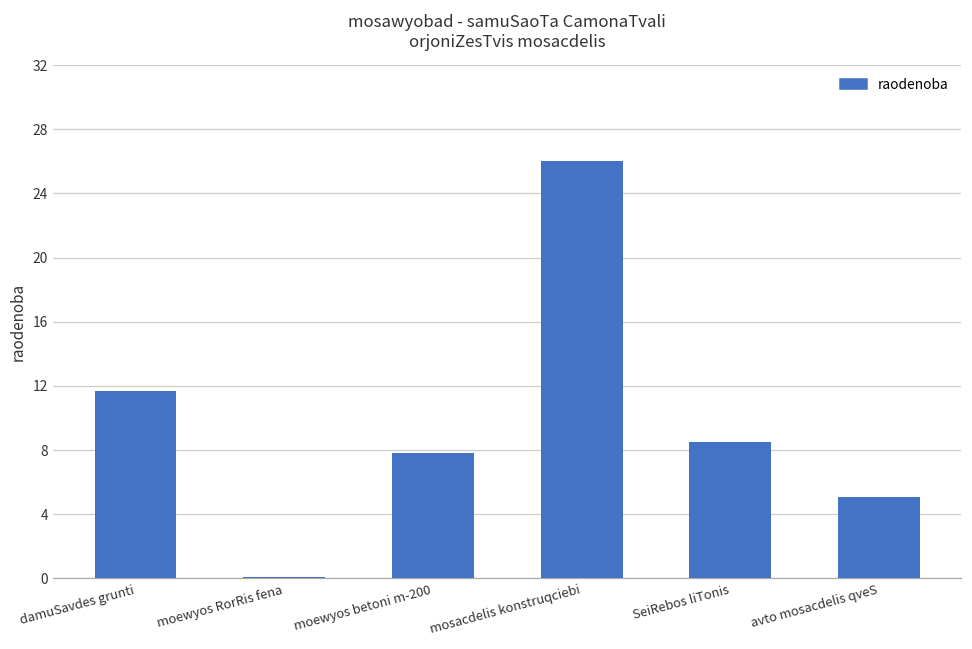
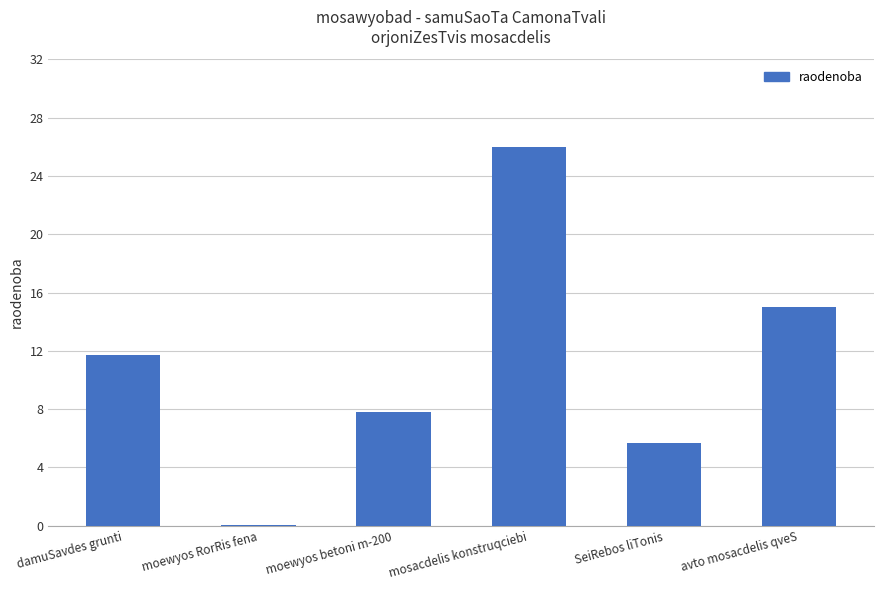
SeiRebos liTonis: 8.5 -> 5.7
avto mosacdelis qveS: 5.1 -> 15.0
